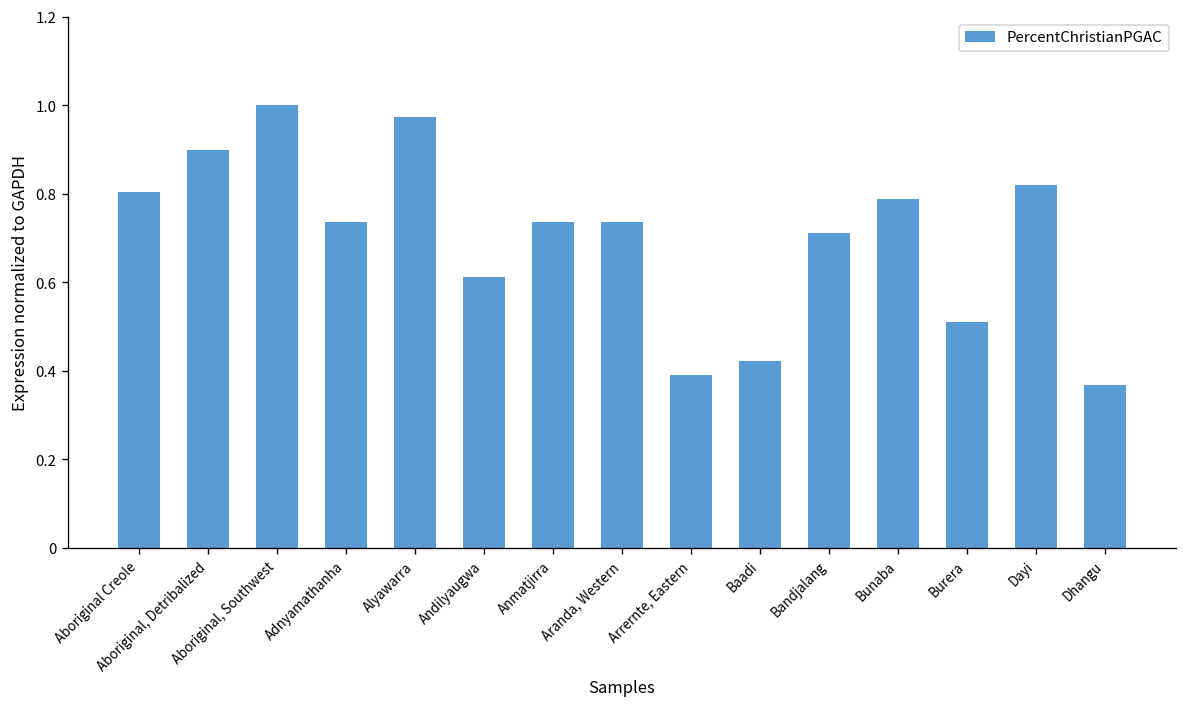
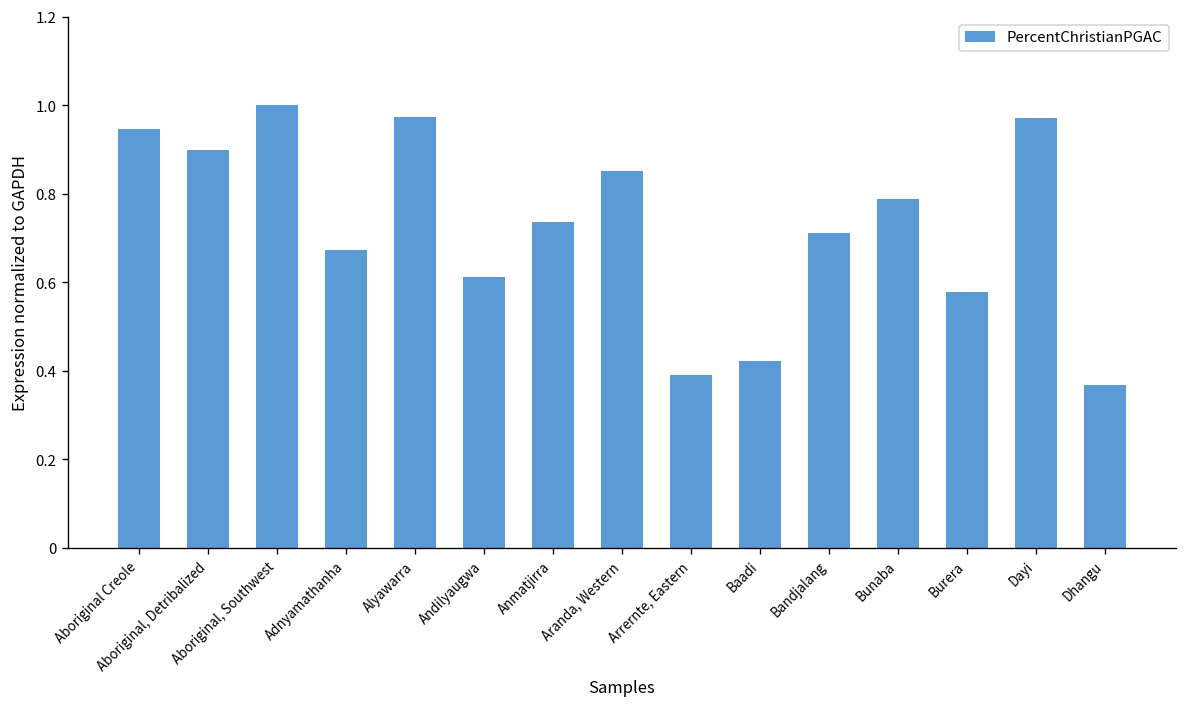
Aboriginal Creole: 0.81 -> 0.95
Adnyamathanha: 0.74 -> 0.67
Aranda, Western: 0.74 -> 0.85
Burera: 0.51 -> 0.58
Dayi: 0.82 -> 0.97
